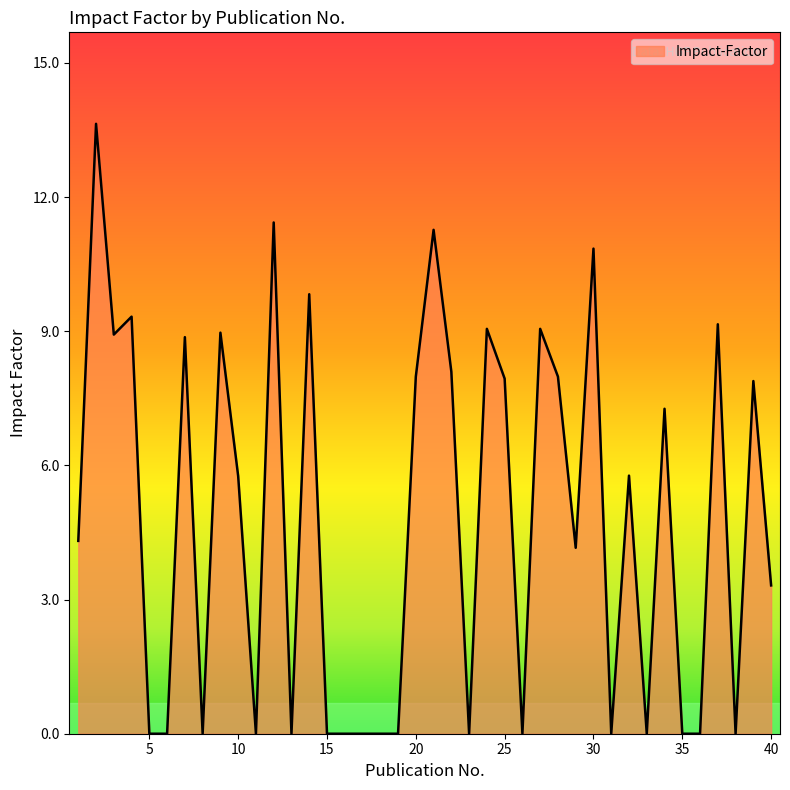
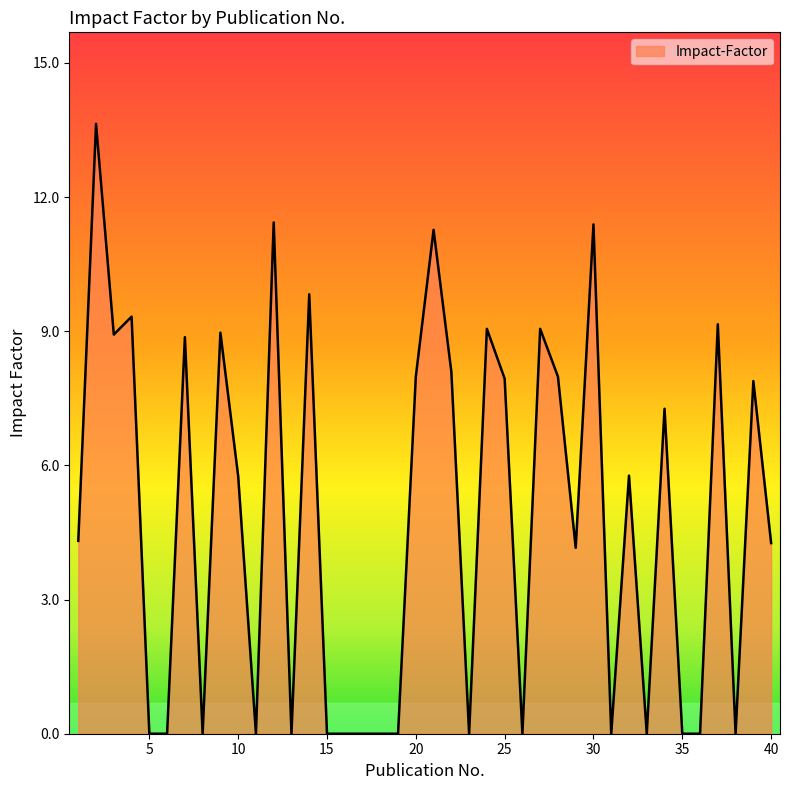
30: 10.8 -> 11.4
40: 3.3 -> 4.3
